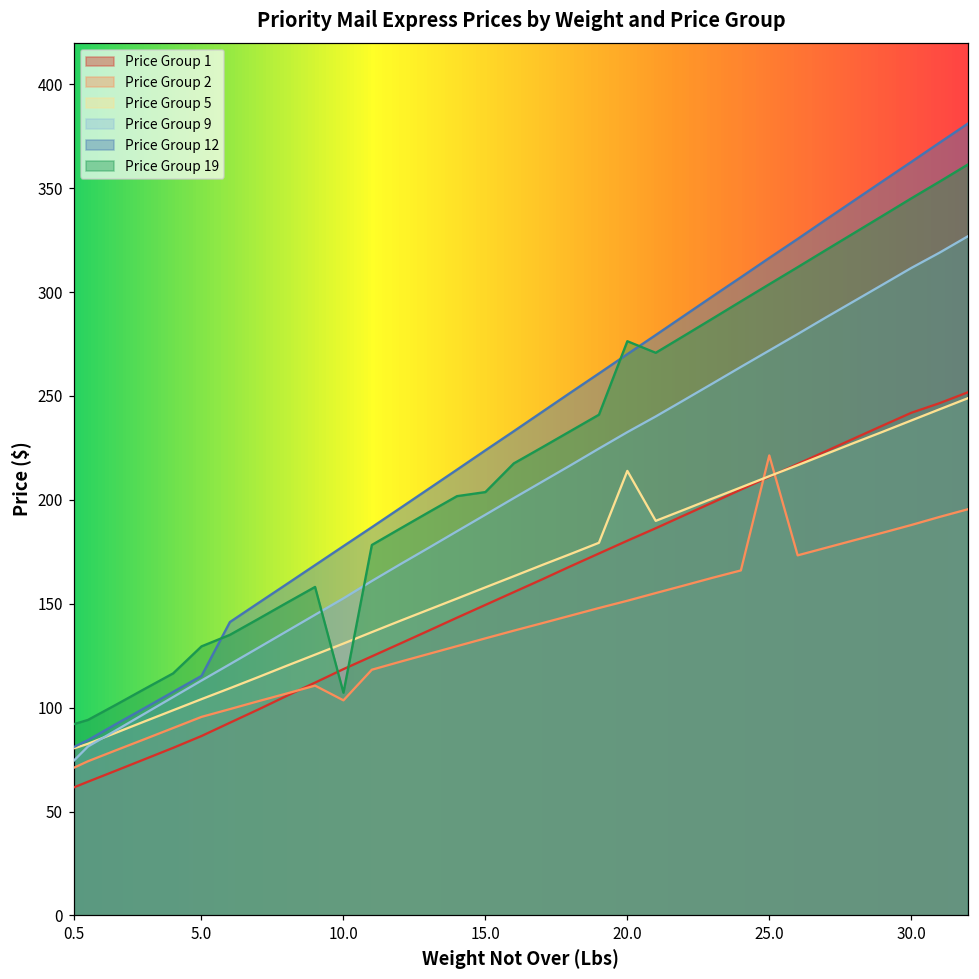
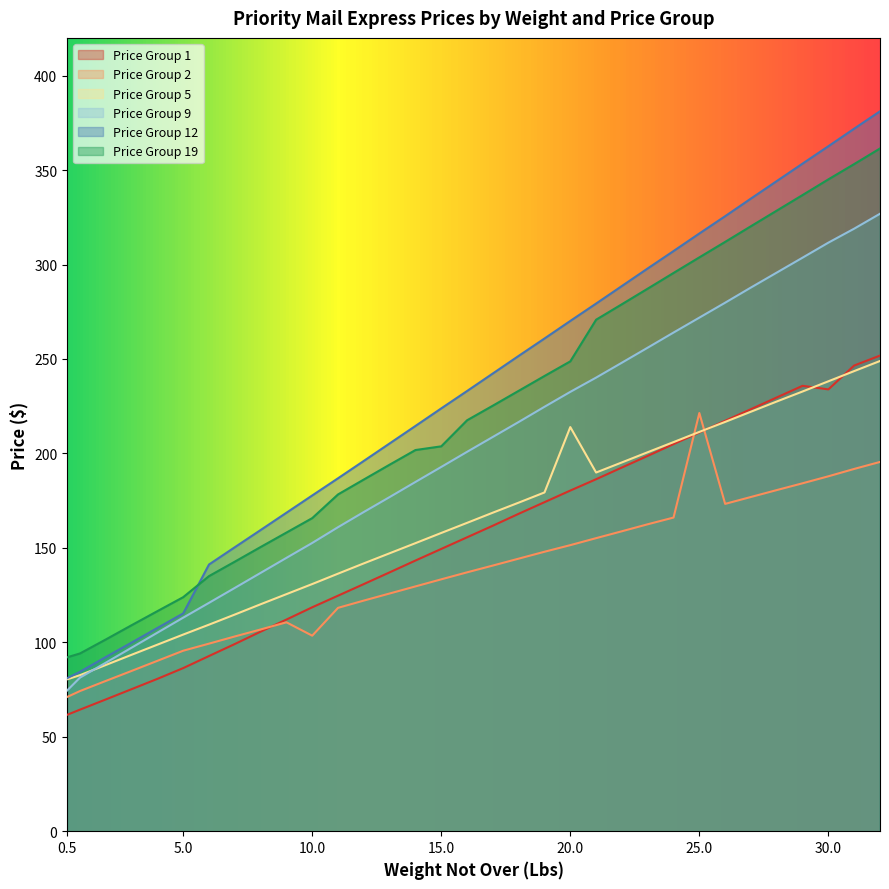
Price Group 19, 5.0: 130 -> 124
Price Group 19, 10.0: 107 -> 166
Price Group 19, 20.0: 276 -> 249
Price Group 1, 30.0: 242 -> 234
